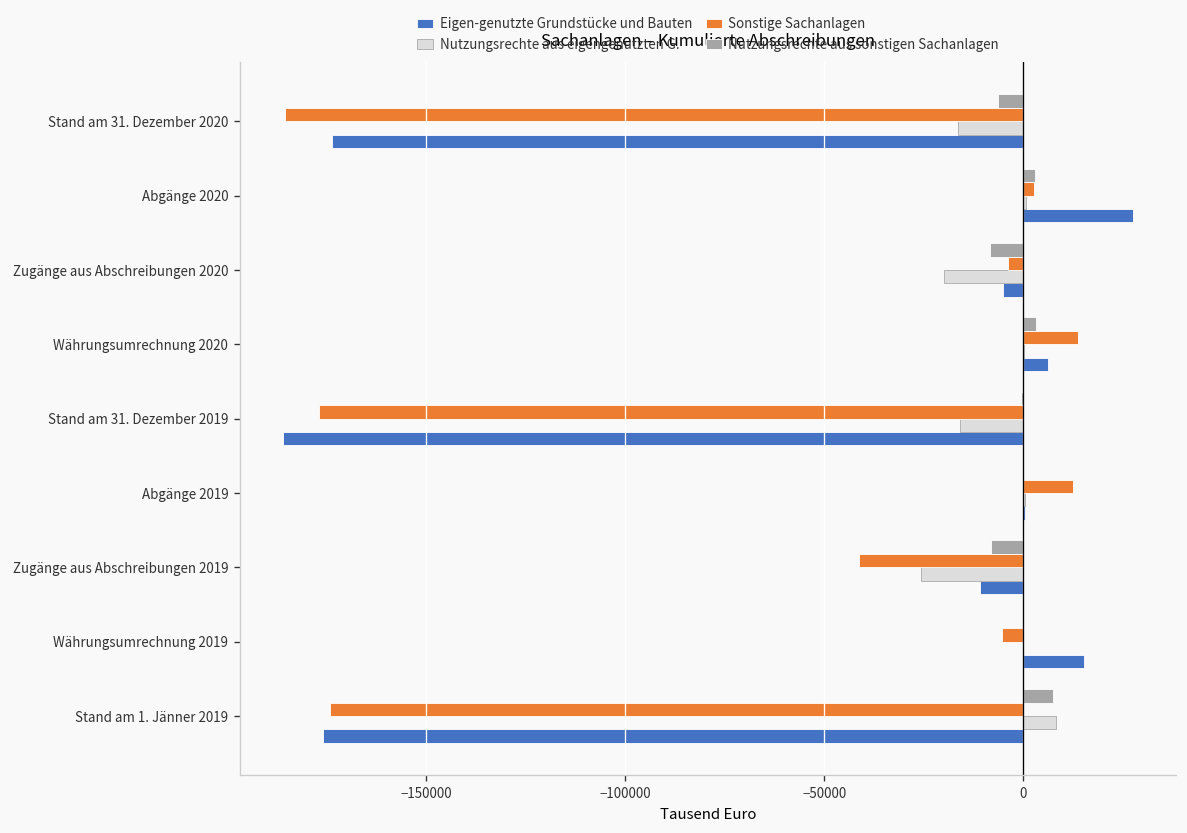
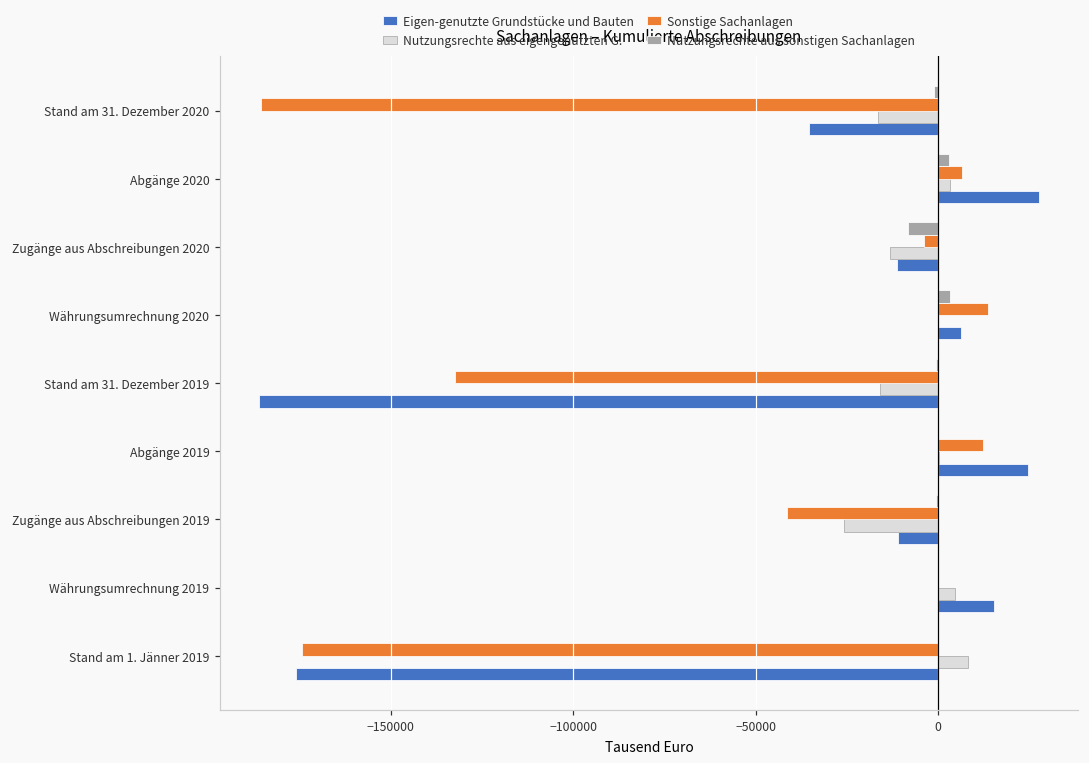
Nutzungsrechte aus sonstigen Sachanlagen, Stand am 31. Dezember 2020: -6000 -> -1000
Eigen­genutzte Grundstücke und Bauten, Stand am 31. Dezember 2020: -174000 -> -35000
Sonstige Sachanlagen, Abgänge 2020: 3000 -> 7000
Nutzungsrechte aus eigengenutzten G., Abgänge 2020: 1000 -> 3000
Nutzungsrechte aus eigengenutzten G., Zugänge aus Abschreibungen 2020: -20000 -> -13000
Eigen­genutzte Grundstücke und Bauten, Zugänge aus Abschreibungen 2020: -5000 -> -11000
Sonstige Sachanlagen, Stand am 31. Dezember 2019: -177000 -> -132000
Eigen­genutzte Grundstücke und Bauten, Abgänge 2019: 0 -> 25000
Nutzungsrechte aus sonstigen Sachanlagen, Zugänge aus Abschreibungen 2019: -8000 -> -1000
Sonstige Sachanlagen, Währungsumrechnung 2019: -5000 -> 0
Nutzungsrechte aus eigengenutzten G., Währungsumrechnung 2019: 0 -> 5000
Nutzungsrechte aus sonstigen Sachanlagen, Stand am 1. Jänner 2019: 8000 -> 0
